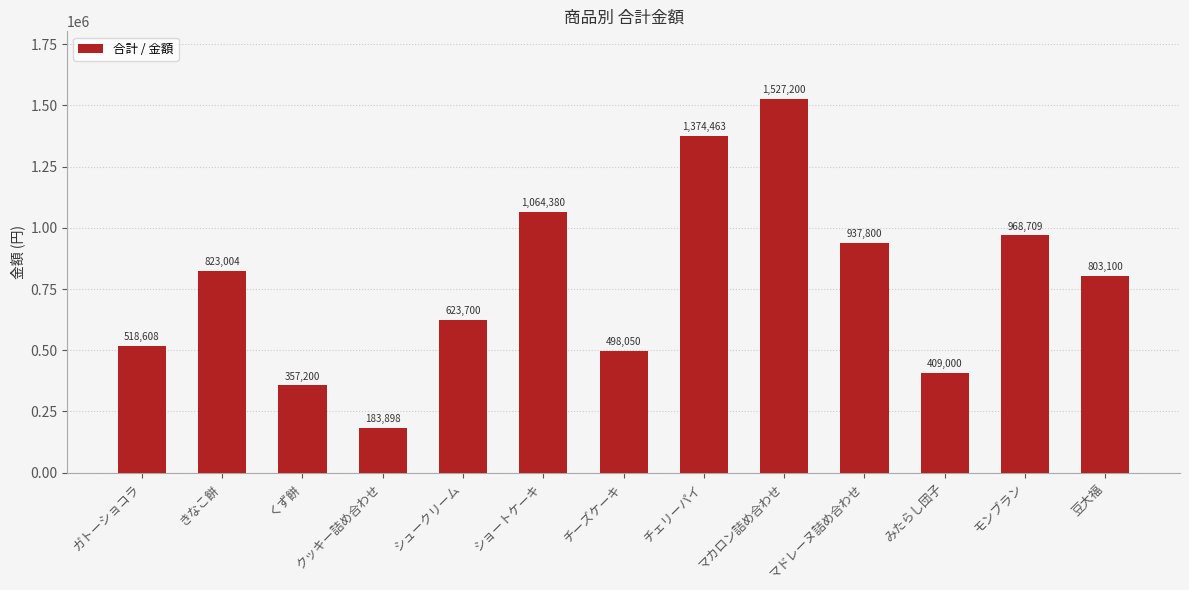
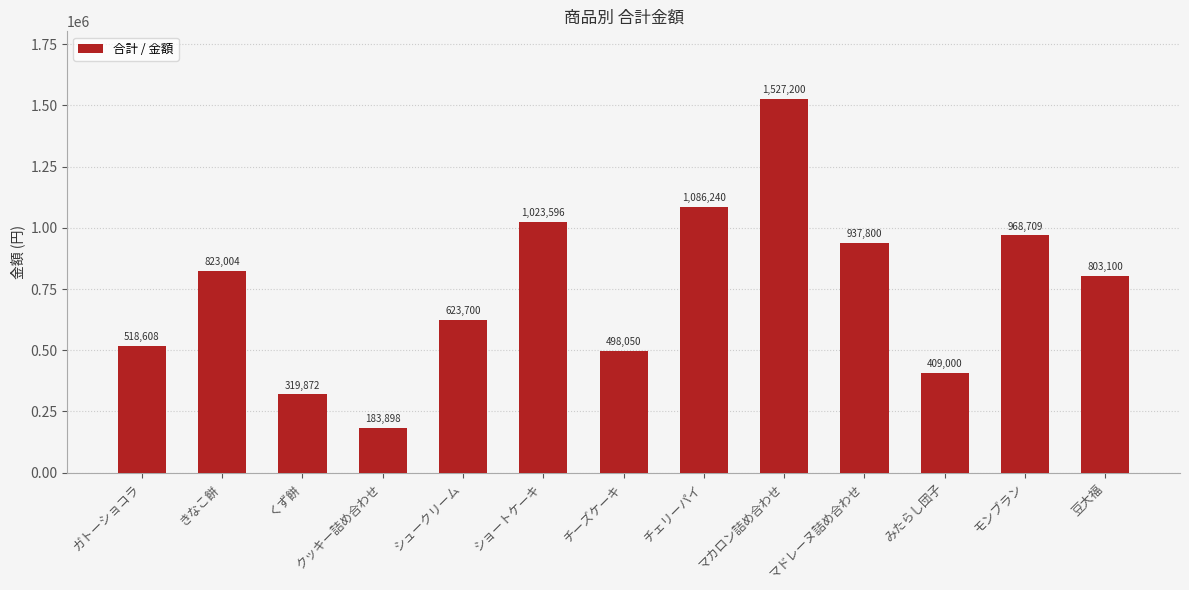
くず餅: 357,200 -> 319,872
ショートケーキ: 1,064,380 -> 1,023,596
チェリーパイ: 1,374,463 -> 1,086,240
